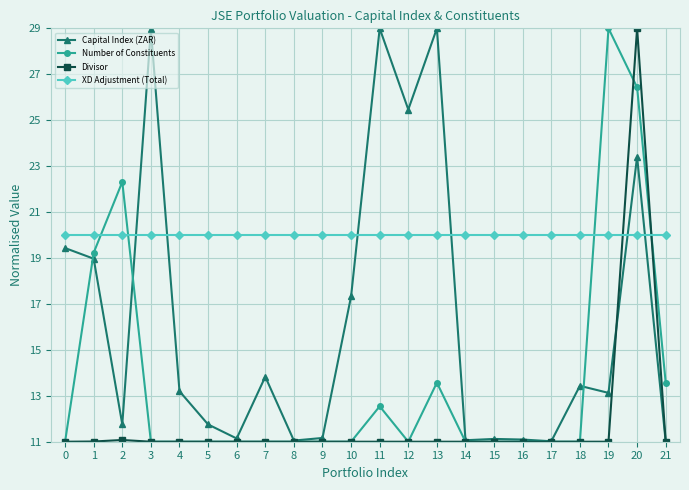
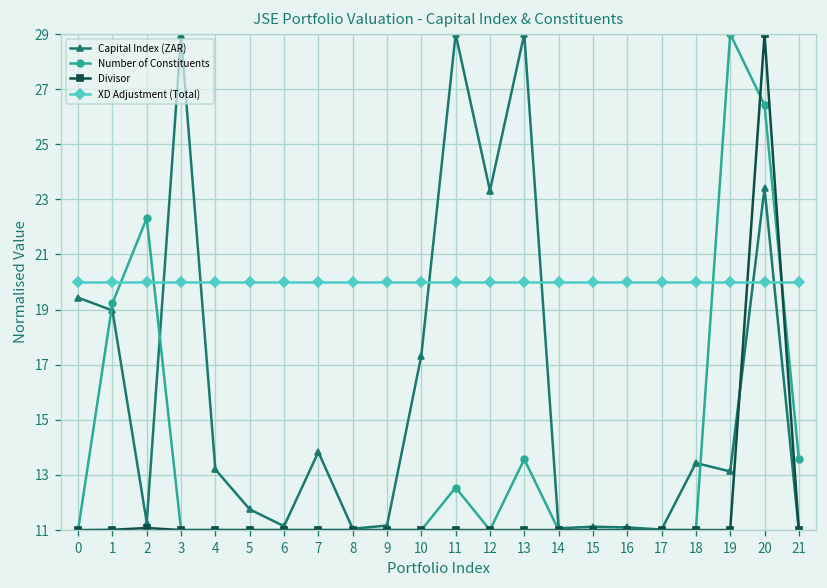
Capital Index (ZAR), 2: 11.8 -> 11.3
Capital Index (ZAR), 12: 25.5 -> 23.3
